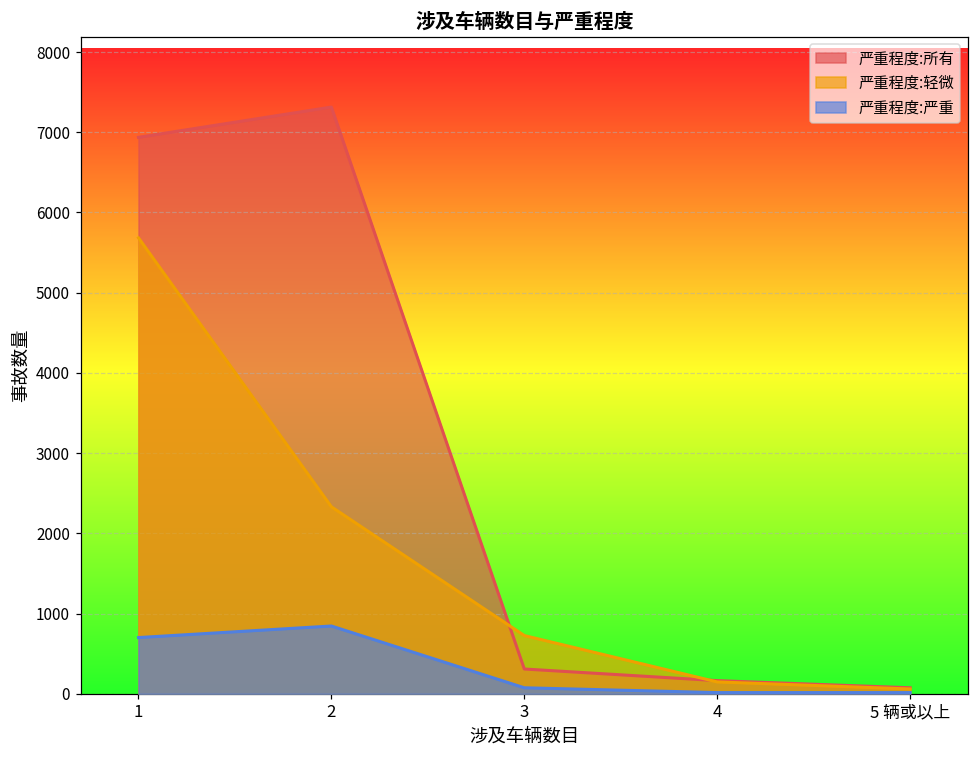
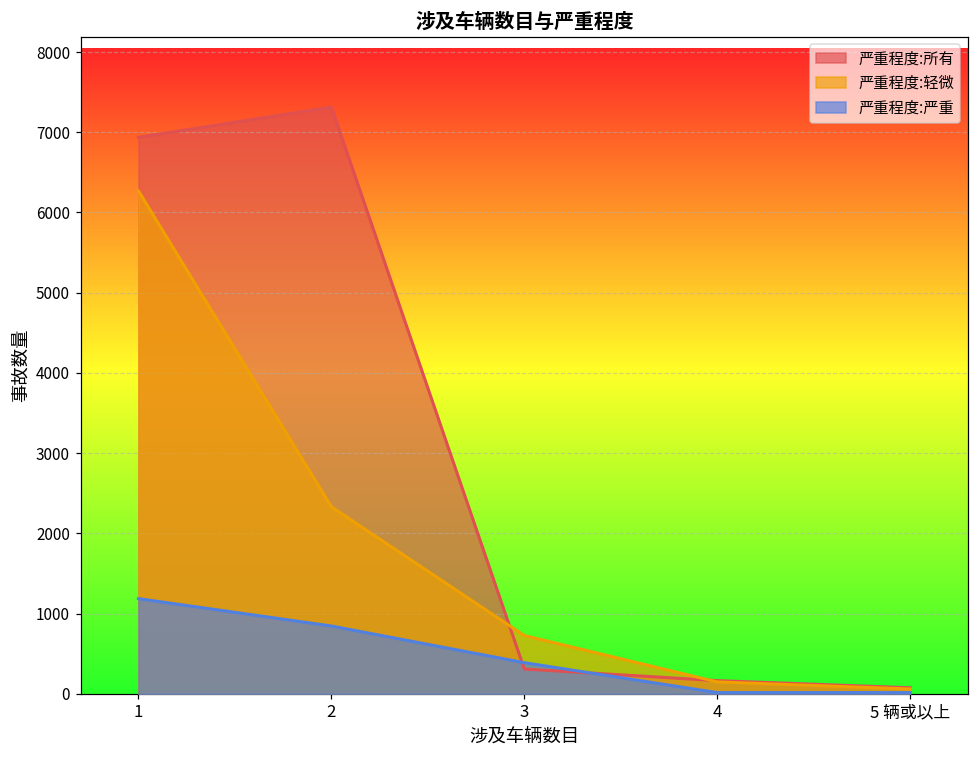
严重程度:轻微, 1: 5700 -> 6300
严重程度:严重, 1: 700 -> 1200
严重程度:严重, 3: 100 -> 400
